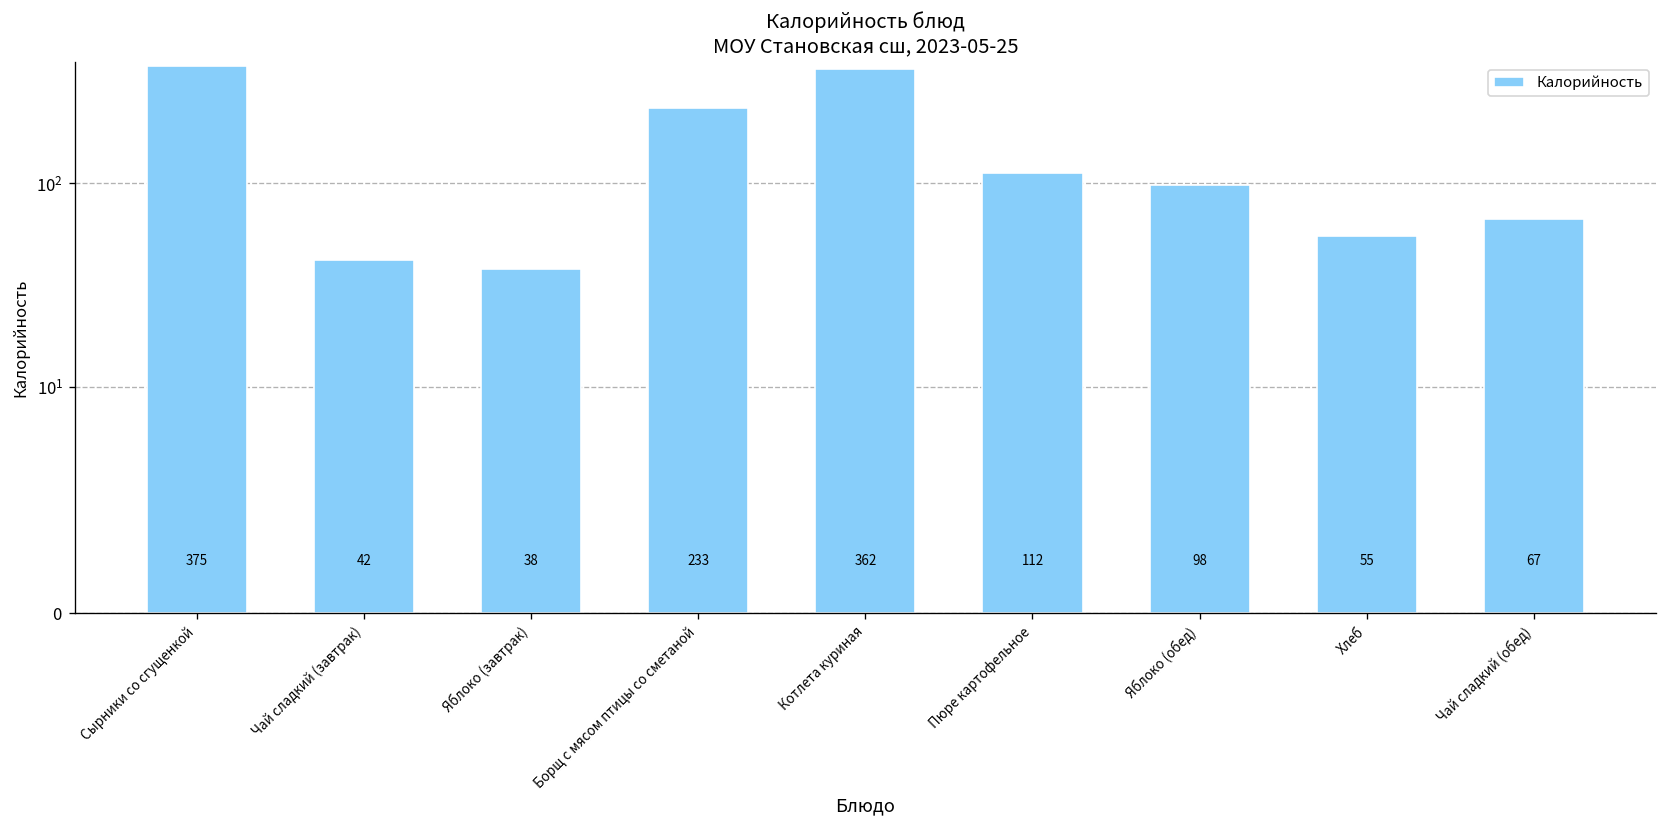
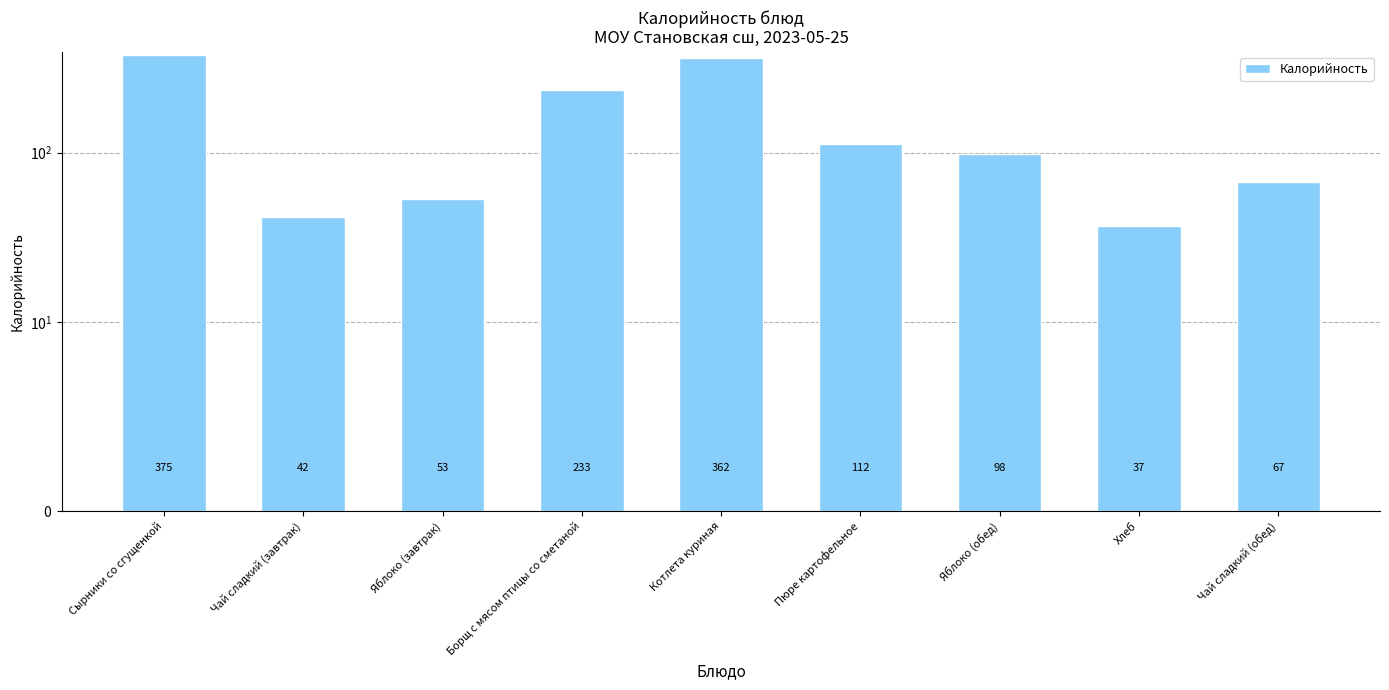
Яблоко (завтрак): 38 -> 53
Хлеб: 55 -> 37
